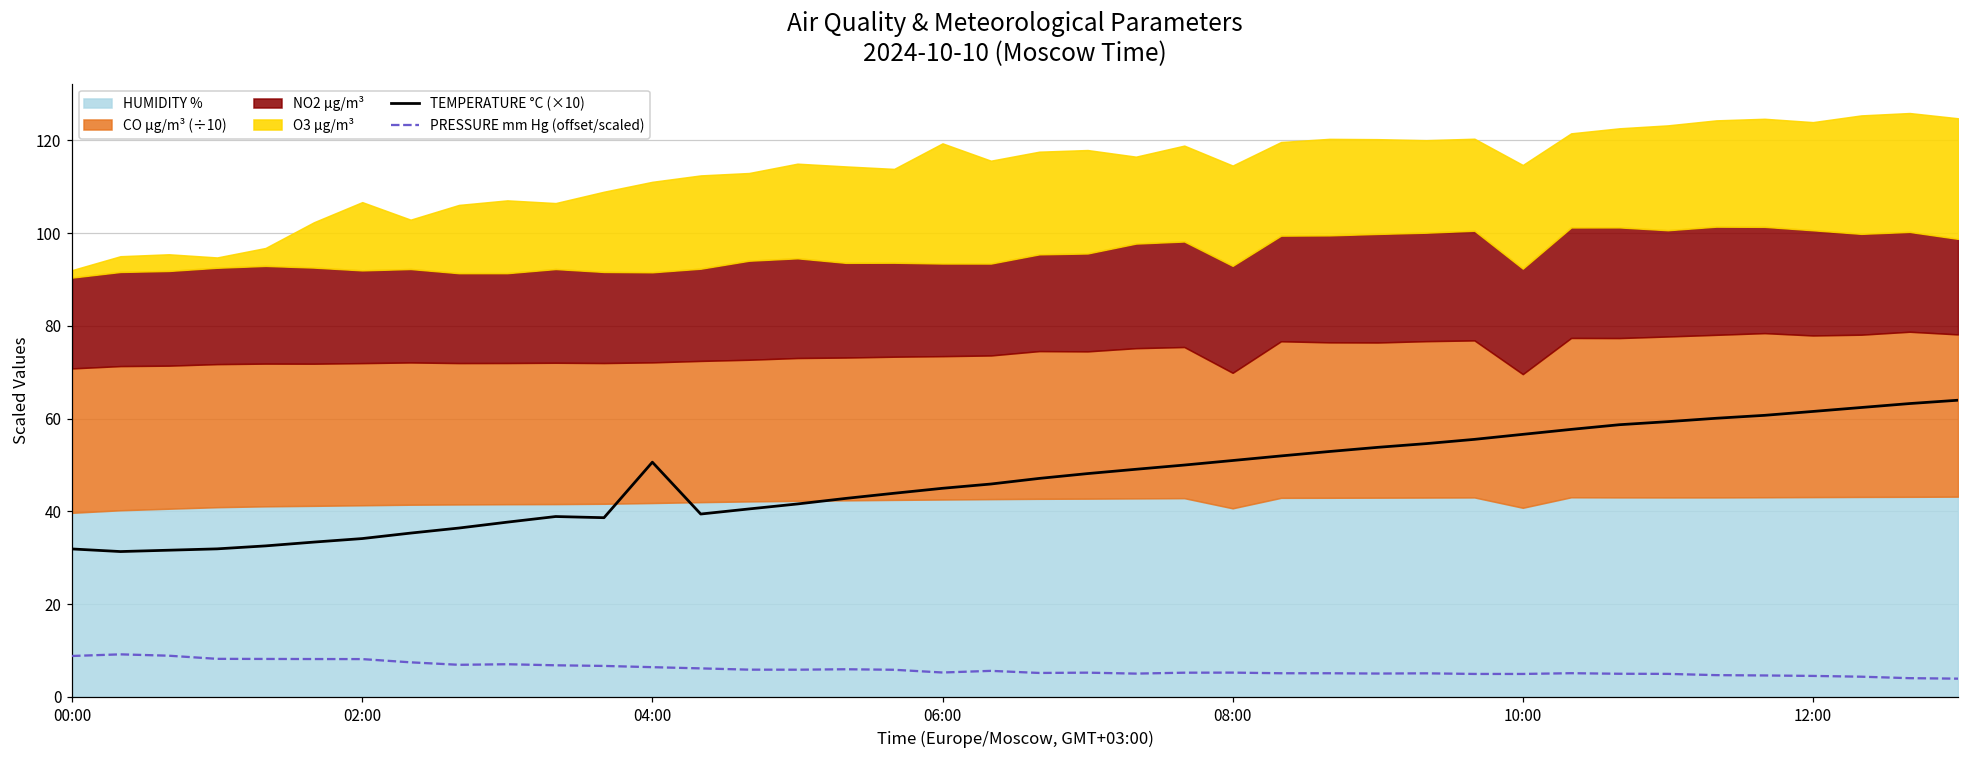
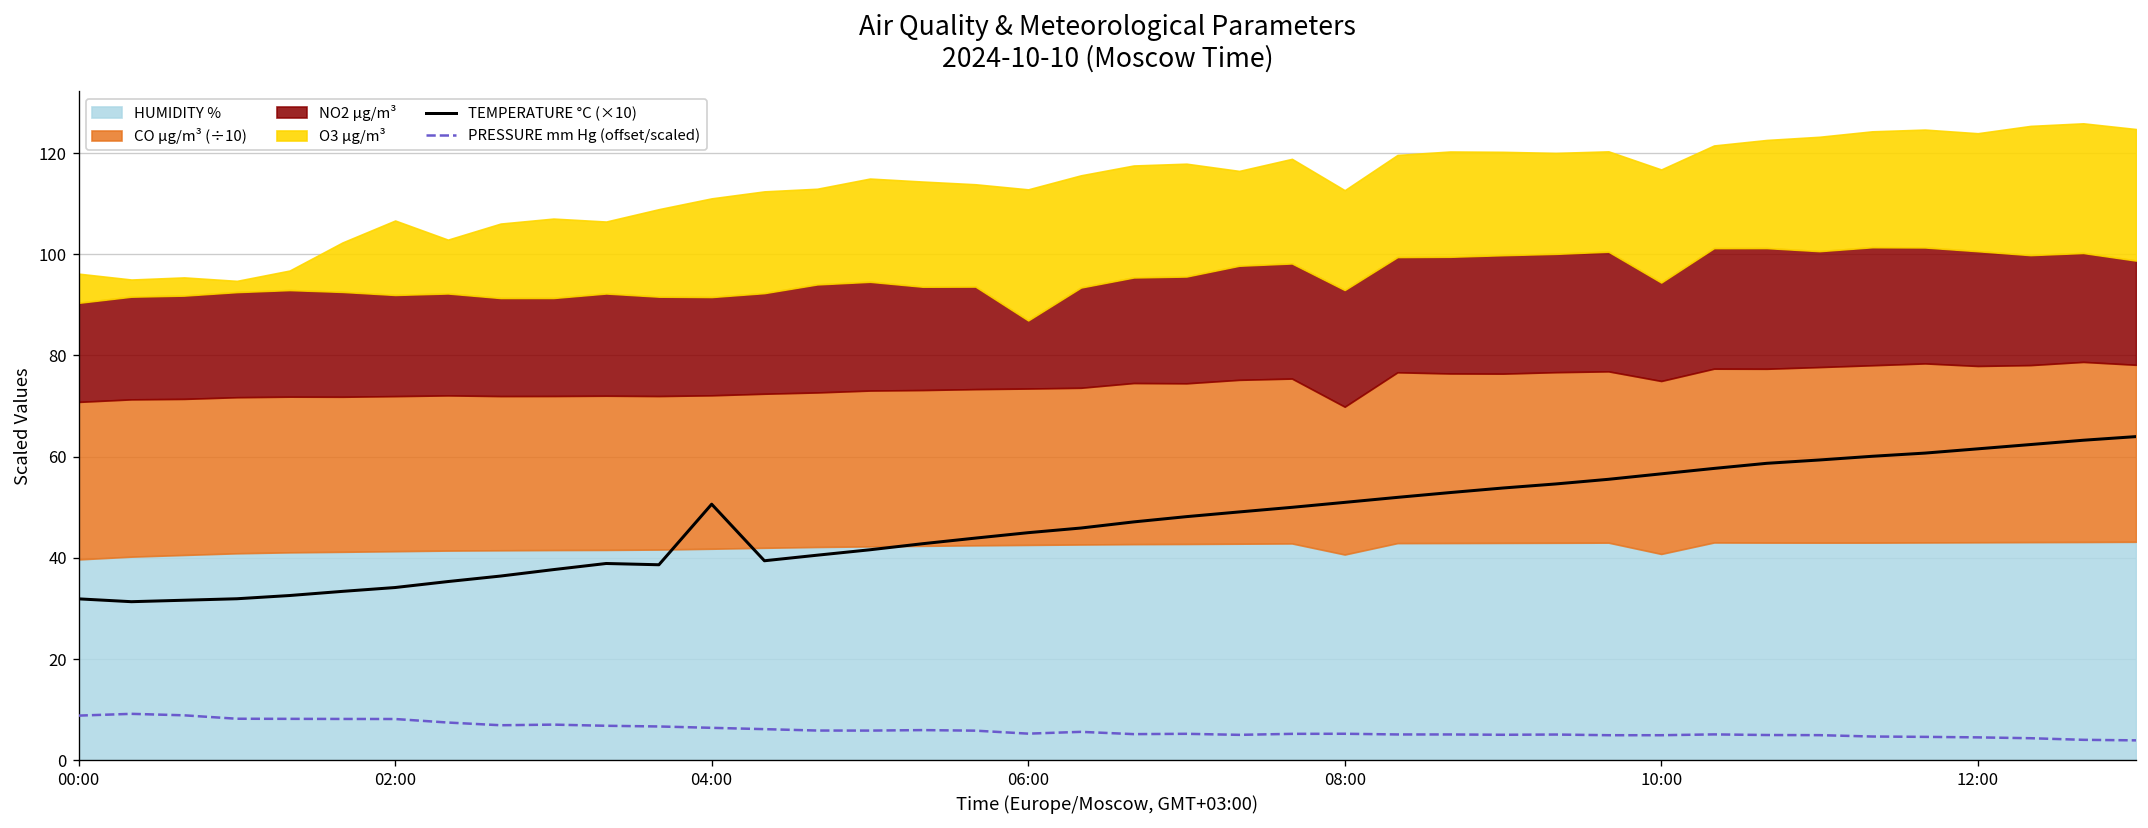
O3 µg/m³, 00:00: 2 -> 6
NO2 µg/m³, 06:00: 20 -> 13
O3 µg/m³, 08:00: 22 -> 20
CO µg/m³ (÷10), 10:00: 29 -> 34
NO2 µg/m³, 10:00: 23 -> 19
